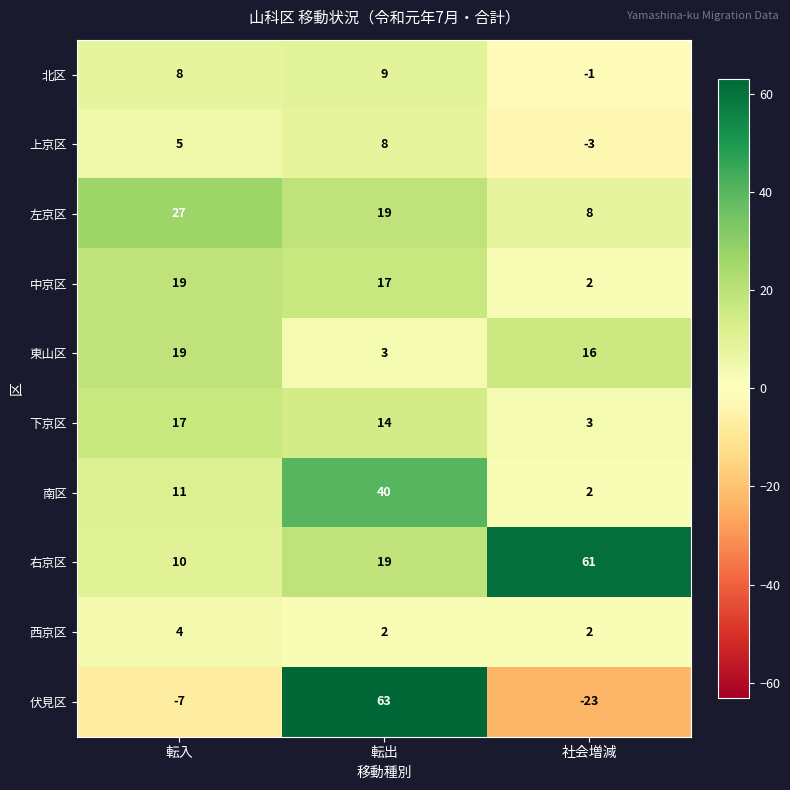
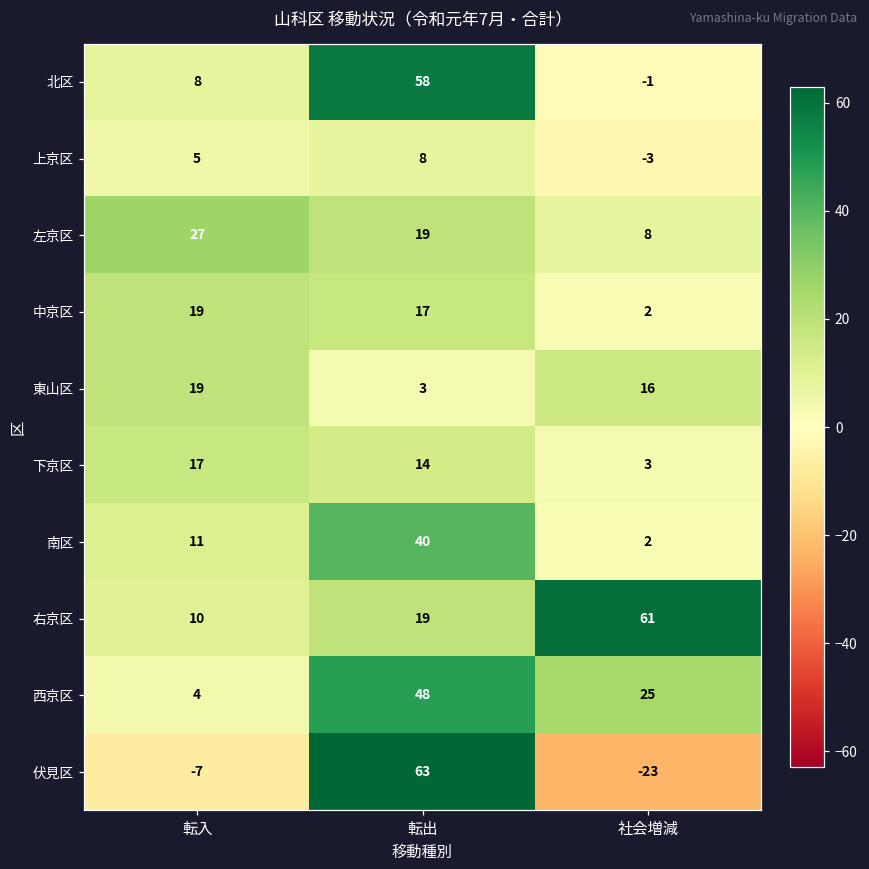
北区, 転出: 9 -> 58
西京区, 転出: 2 -> 48
西京区, 社会増減: 2 -> 25
